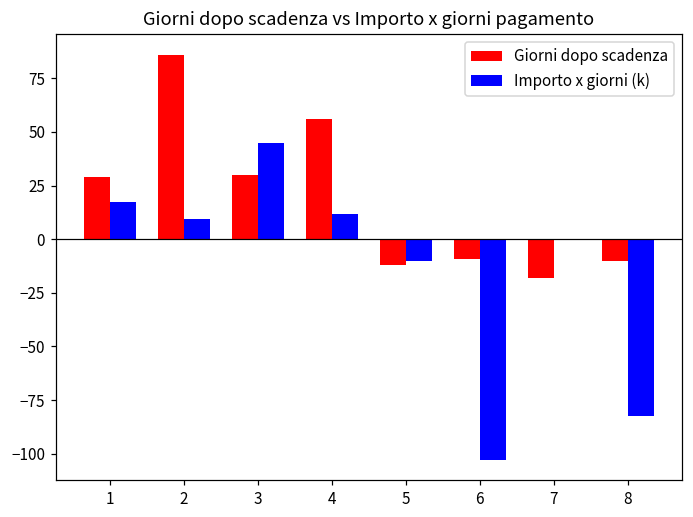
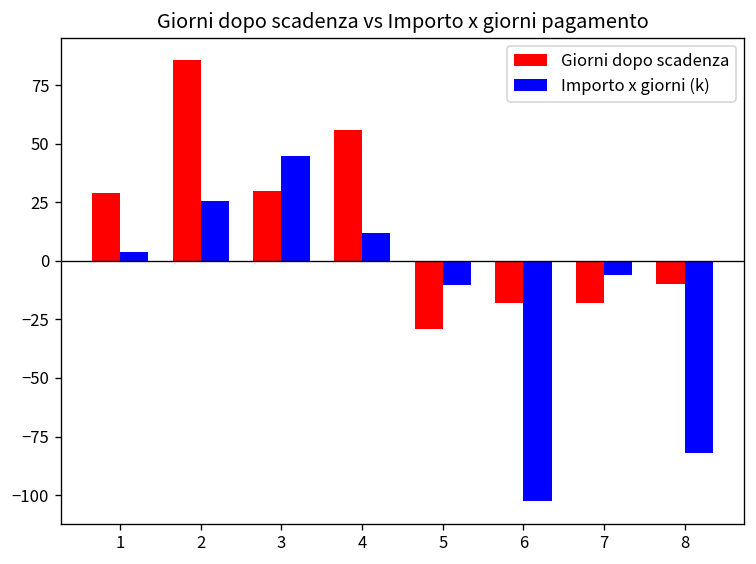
Importo x giorni (k), 1: 17 -> 4
Importo x giorni (k), 2: 10 -> 26
Giorni dopo scadenza, 5: -12 -> -29
Giorni dopo scadenza, 6: -9 -> -18
Importo x giorni (k), 7: -1 -> -6
